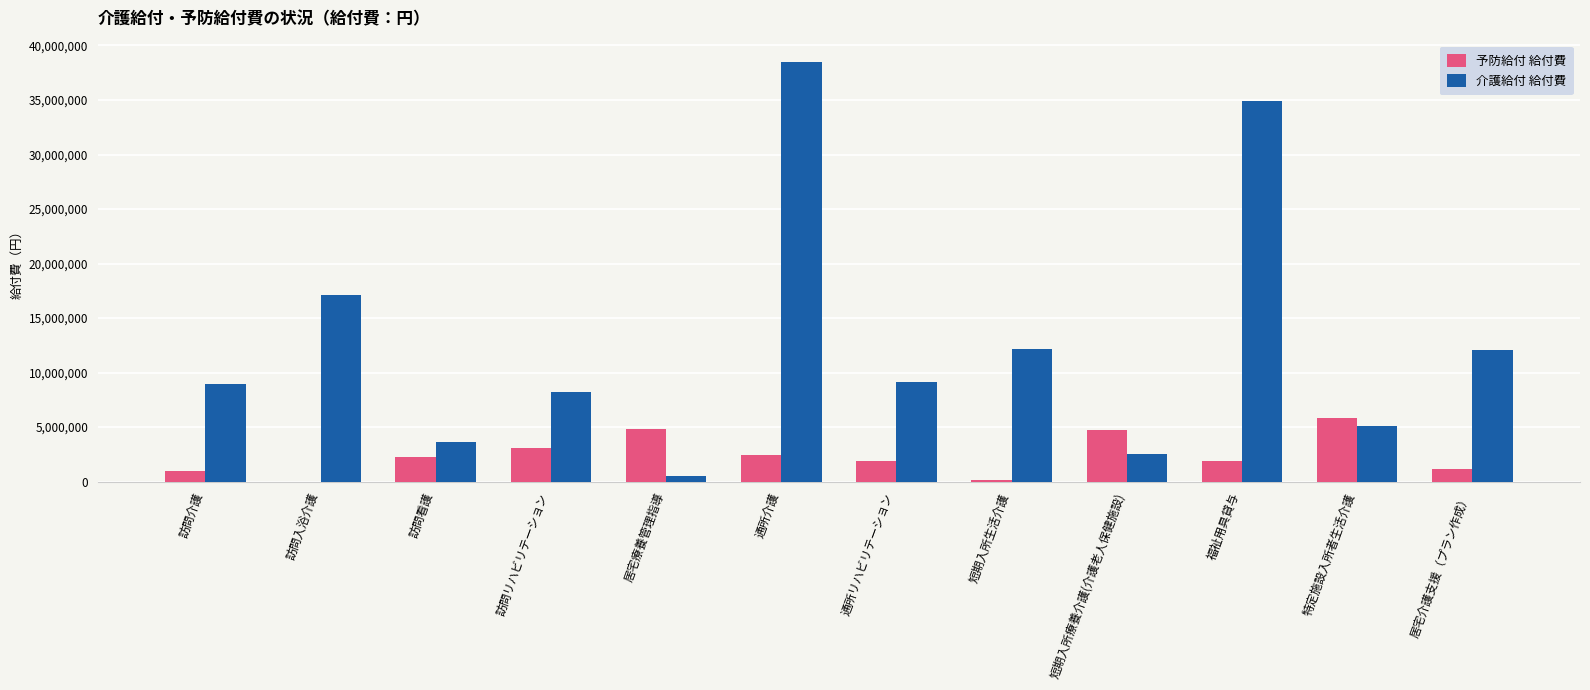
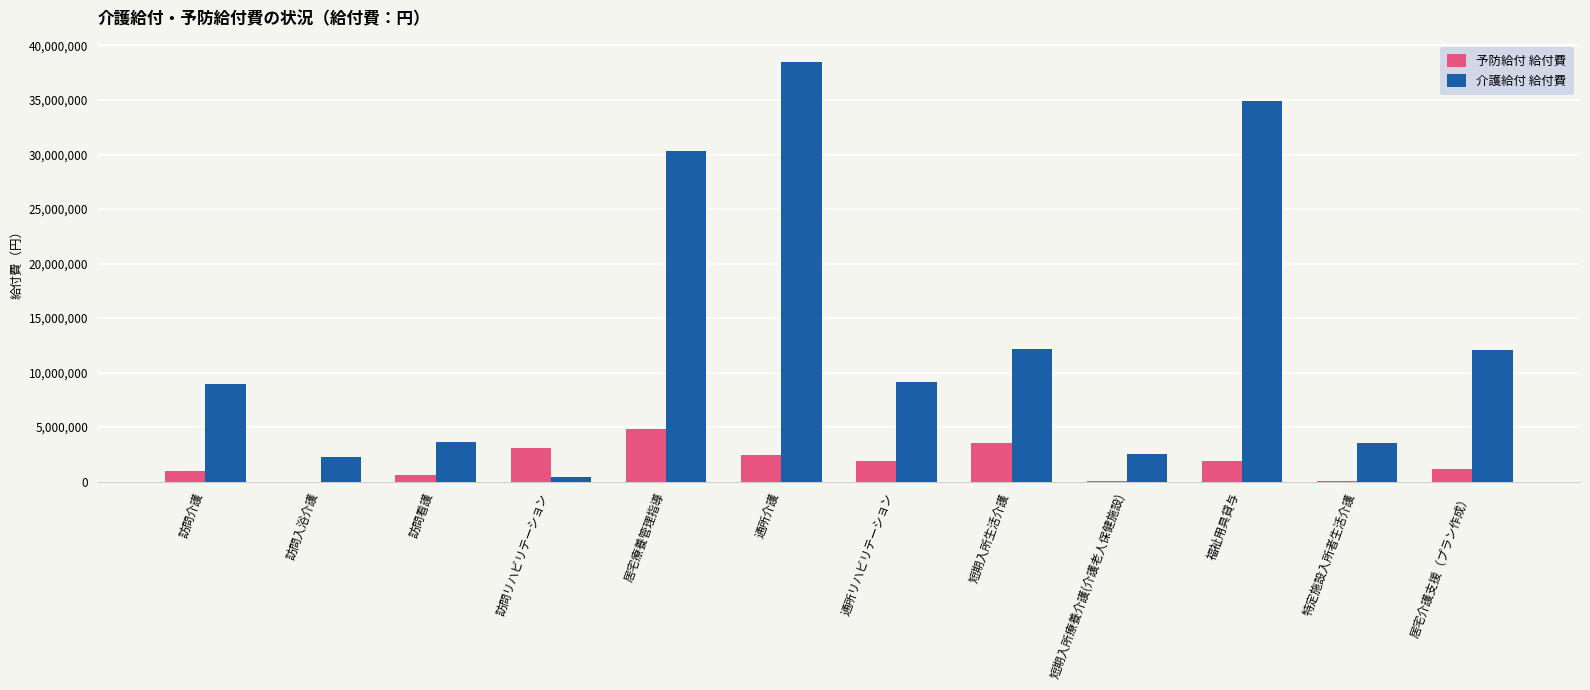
介護給付 給付費, 訪問入浴介護: 17,100,000 -> 2,200,000
予防給付 給付費, 訪問看護: 2,200,000 -> 600,000
介護給付 給付費, 訪問リハビリテーション: 8,200,000 -> 400,000
介護給付 給付費, 居宅療養管理指導: 500,000 -> 30,300,000
予防給付 給付費, 短期入所生活介護: 200,000 -> 3,500,000
予防給付 給付費, 短期入所療養介護(介護老人保健施設): 4,700,000 -> 100,000
予防給付 給付費, 特定施設入所者生活介護: 5,900,000 -> 100,000
介護給付 給付費, 特定施設入所者生活介護: 5,100,000 -> 3,500,000
